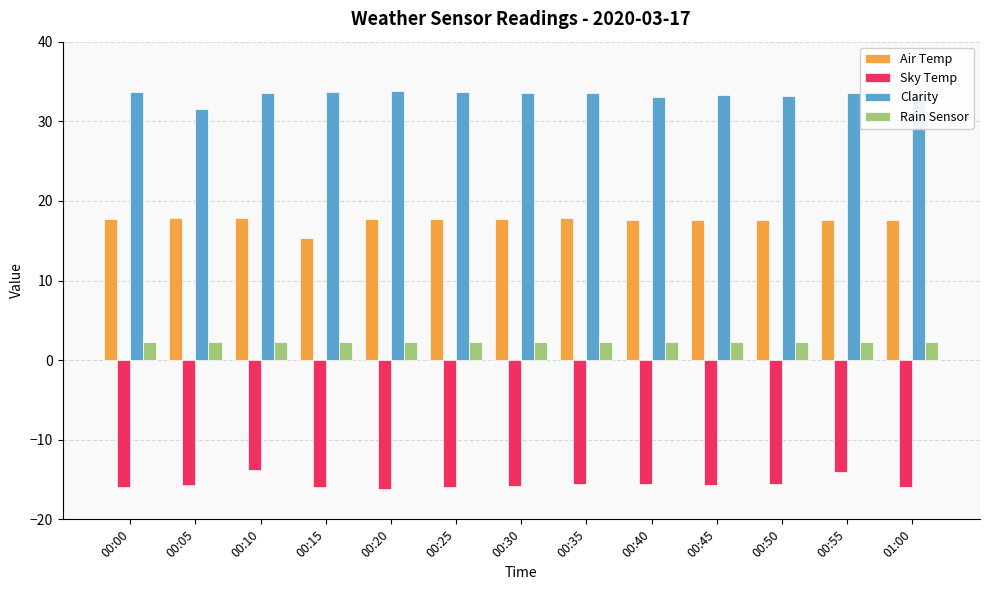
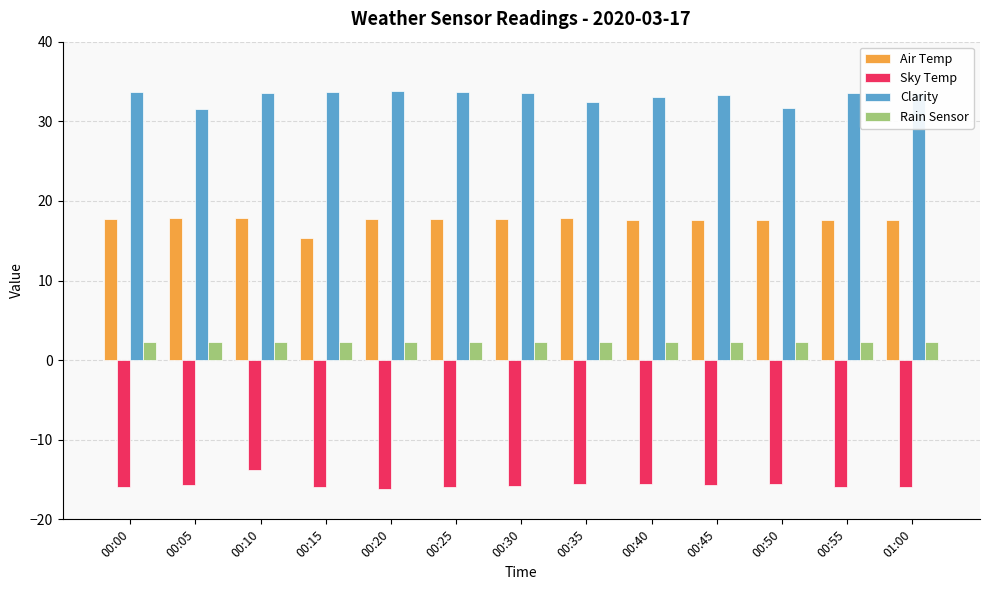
Clarity, 00:35: 34 -> 32
Clarity, 00:50: 33 -> 32
Sky Temp, 00:55: -14 -> -16
